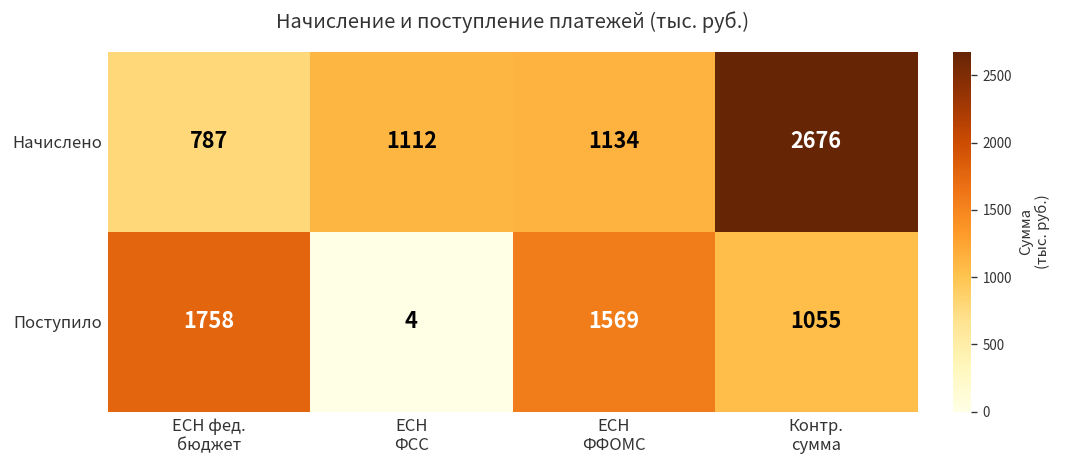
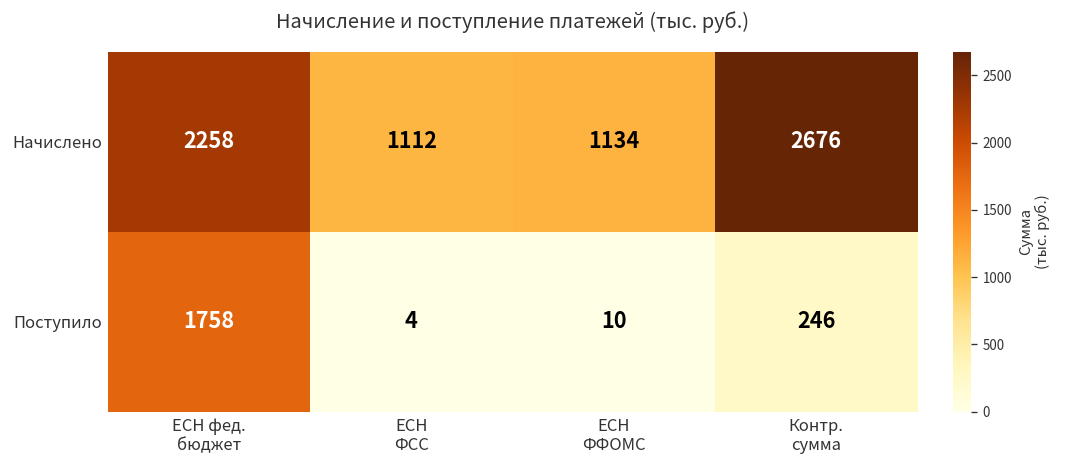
Начислено, ЕСН фед. бюджет: 787 -> 2258
Поступило, ЕСН ФФОМС: 1569 -> 10
Поступило, Контр. сумма: 1055 -> 246
